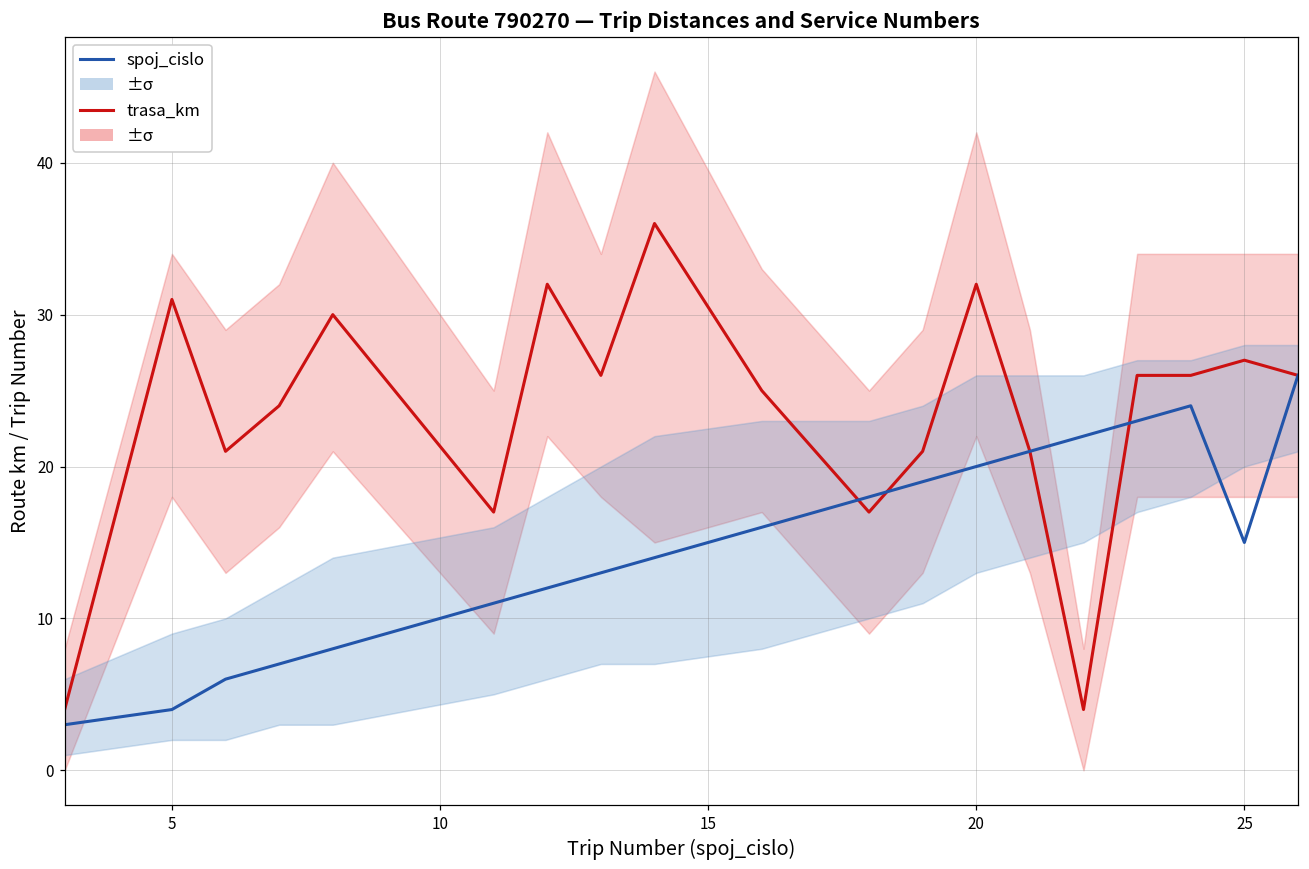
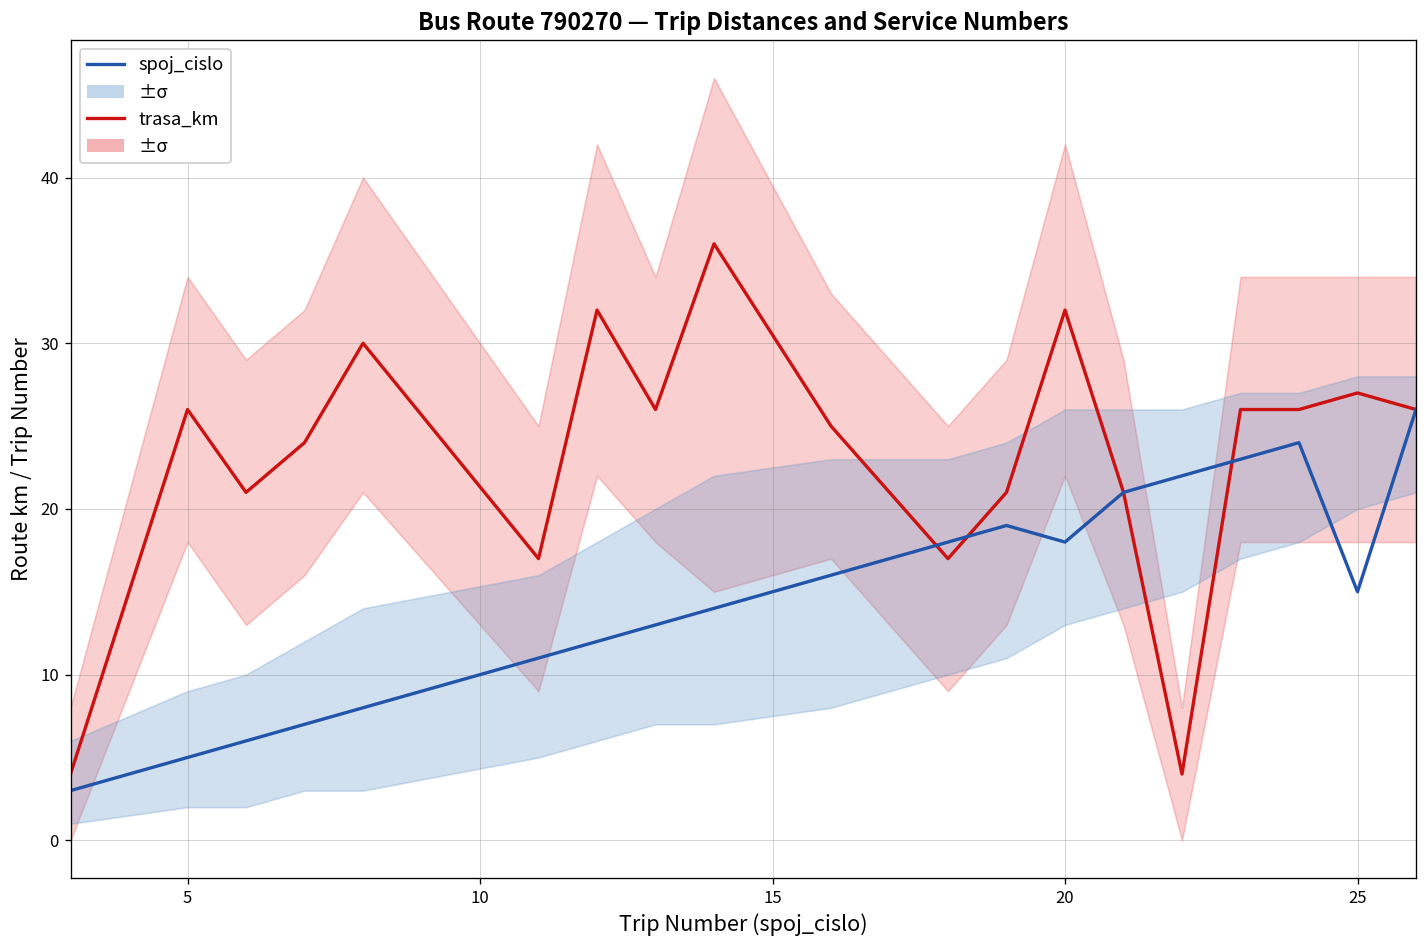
trasa_km, 5: 31 -> 26
spoj_cislo, 5: 4 -> 5
spoj_cislo, 20: 20 -> 18
